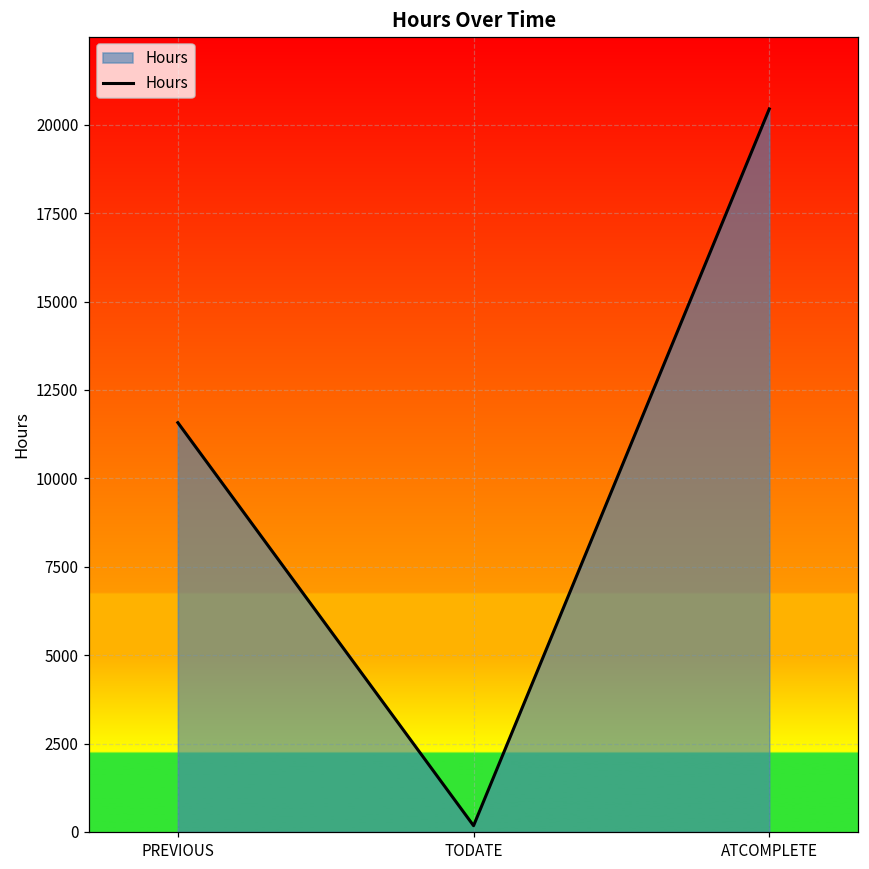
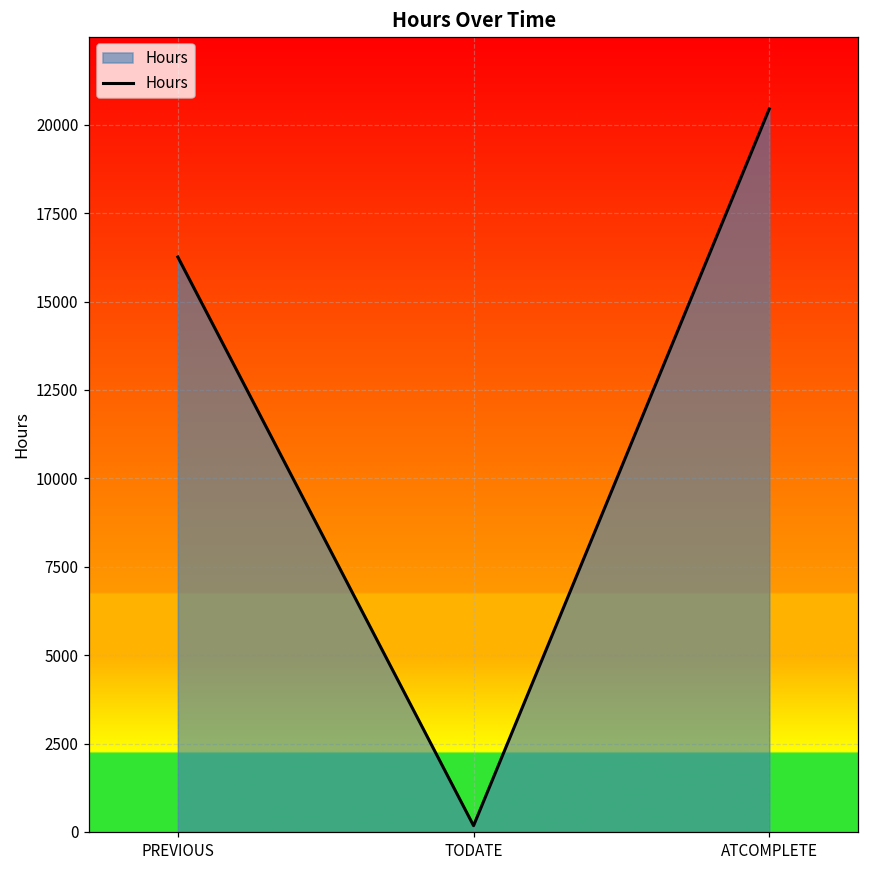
PREVIOUS: 11600 -> 16300
